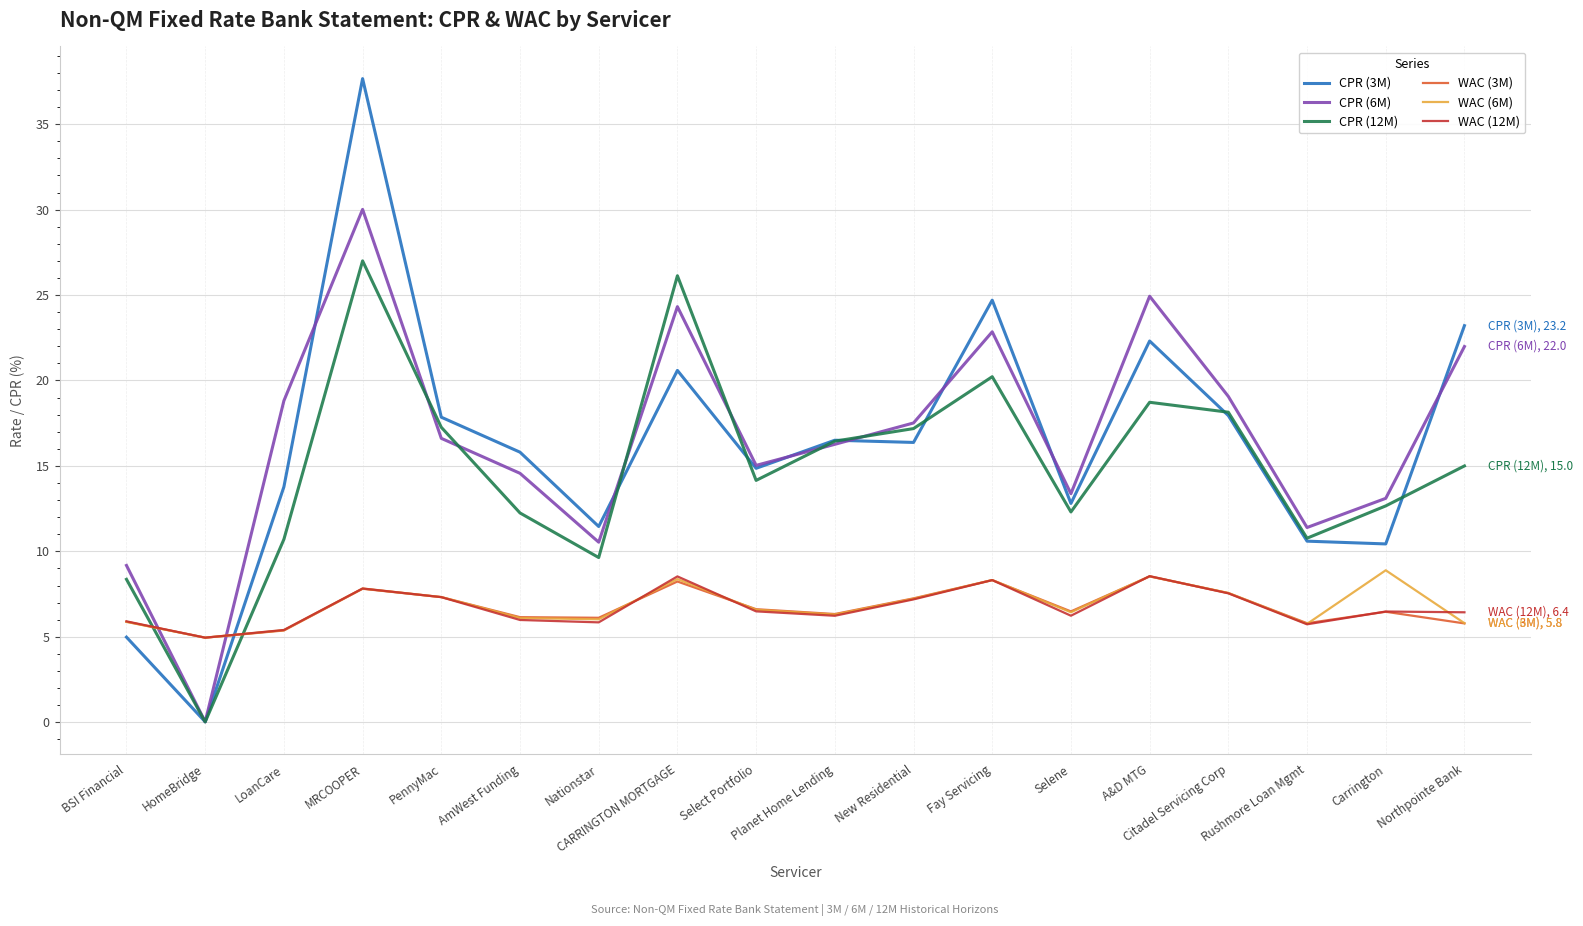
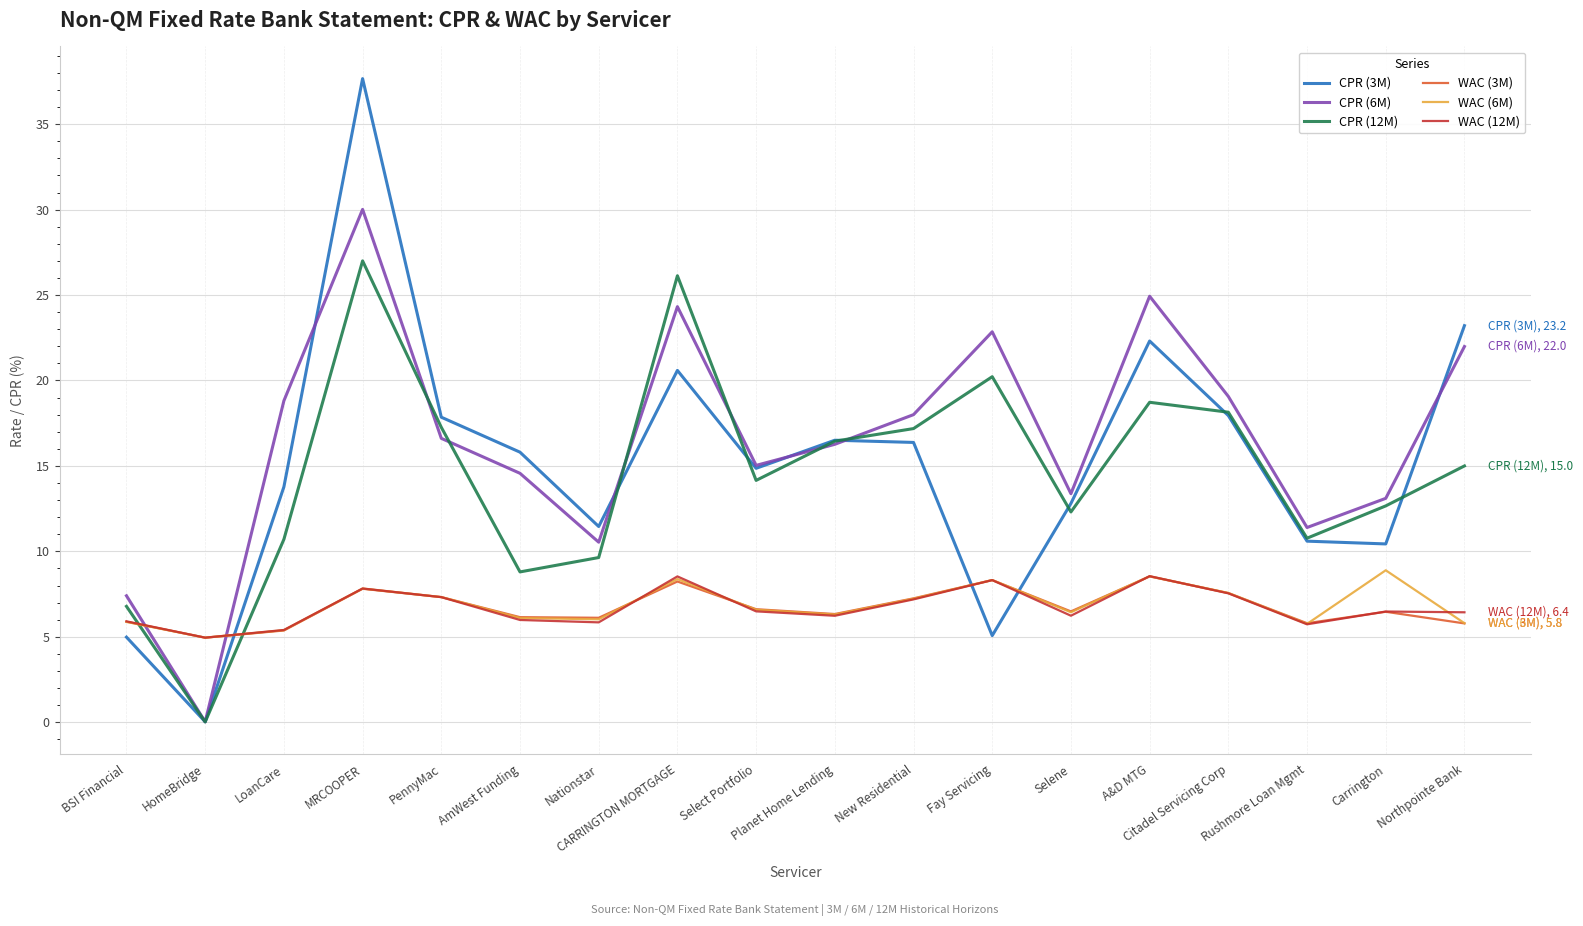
CPR (6M), BSI Financial: 9.2 -> 7.4
CPR (12M), BSI Financial: 8.4 -> 6.8
CPR (12M), AmWest Funding: 12.2 -> 8.8
CPR (6M), New Residential: 17.5 -> 18.0
CPR (3M), Fay Servicing: 24.7 -> 5.1
